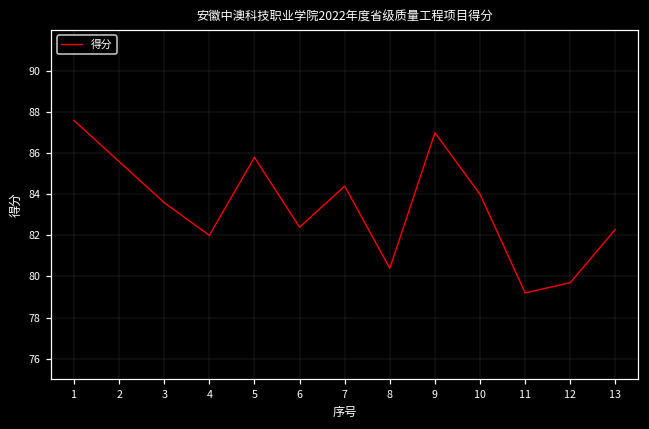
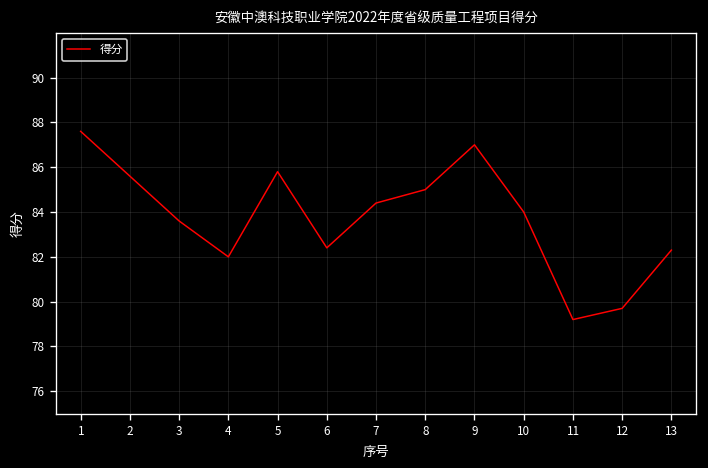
8: 80.4 -> 85.0
